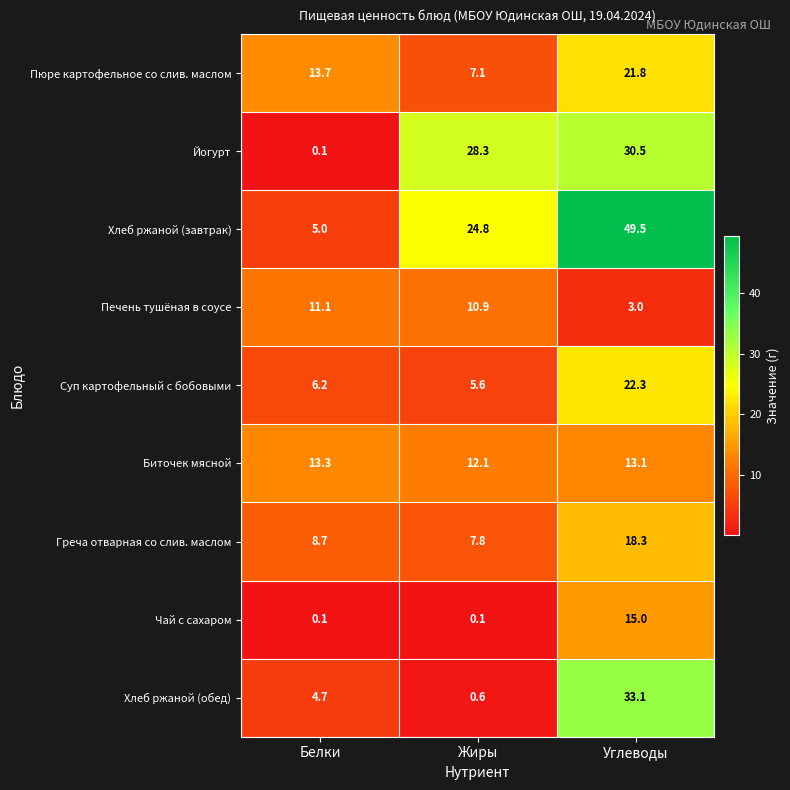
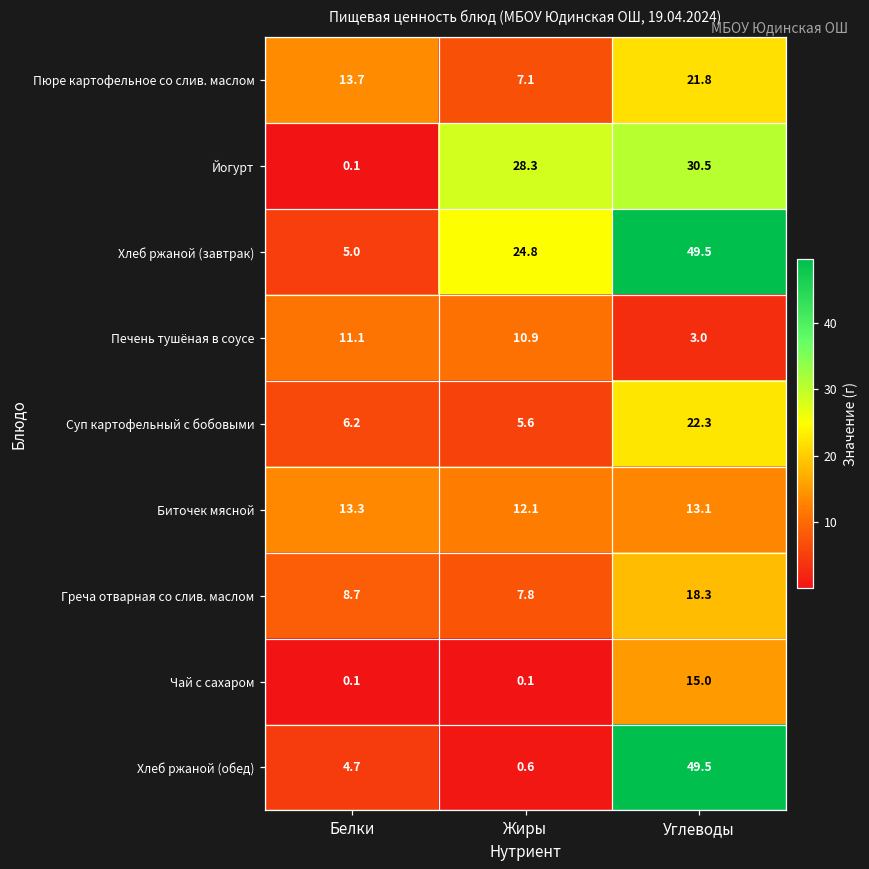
Хлеб ржаной (обед), Углеводы: 33.1 -> 49.5
